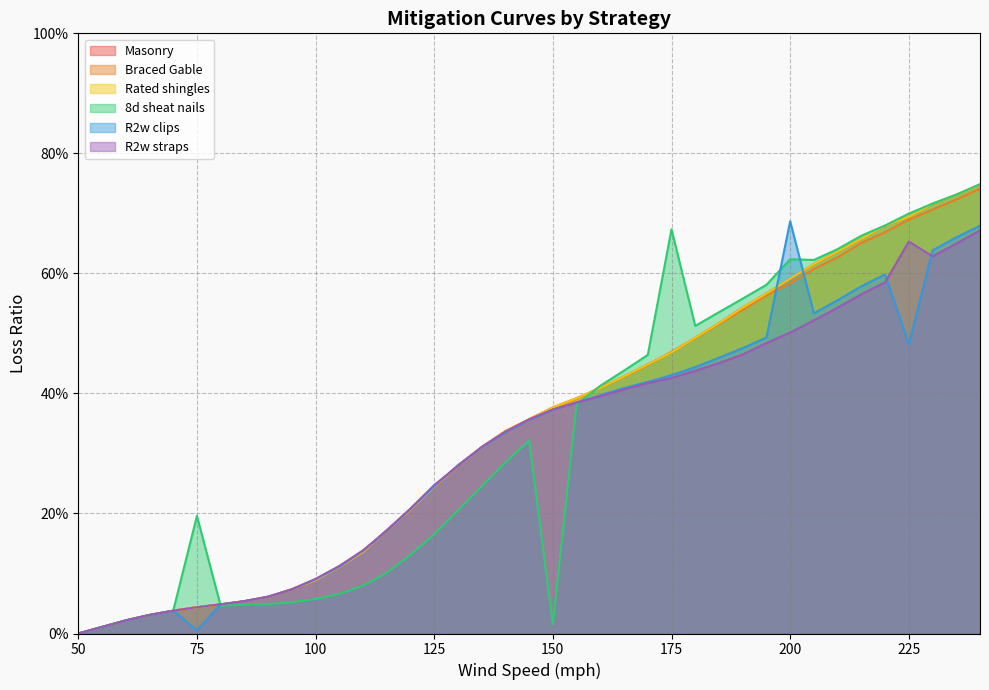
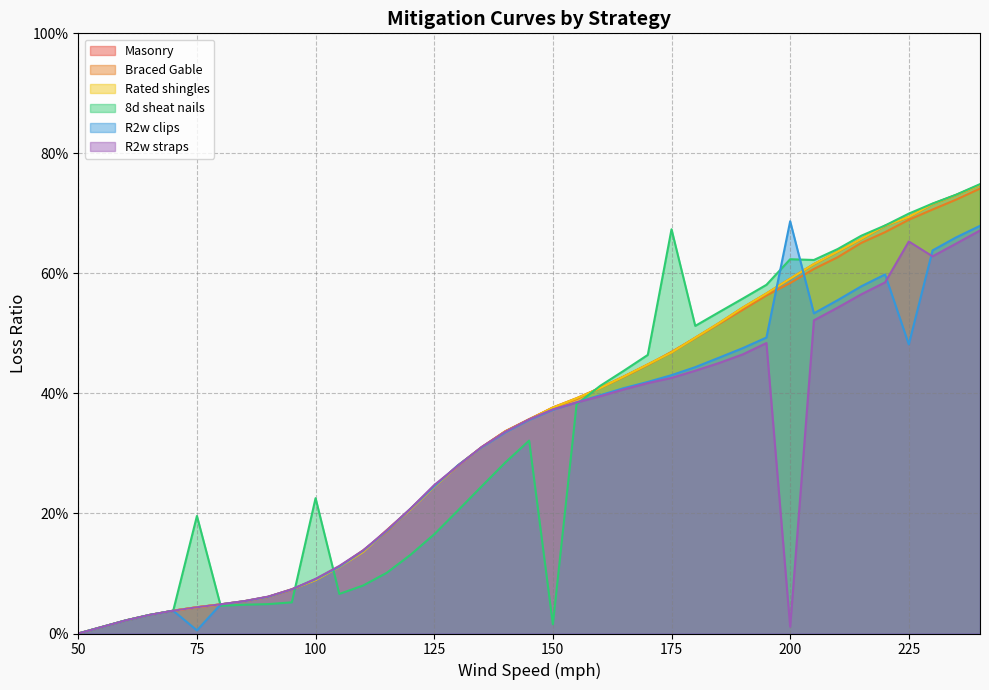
8d sheat nails, 100: 6% -> 23%
R2w straps, 200: 50% -> 1%
